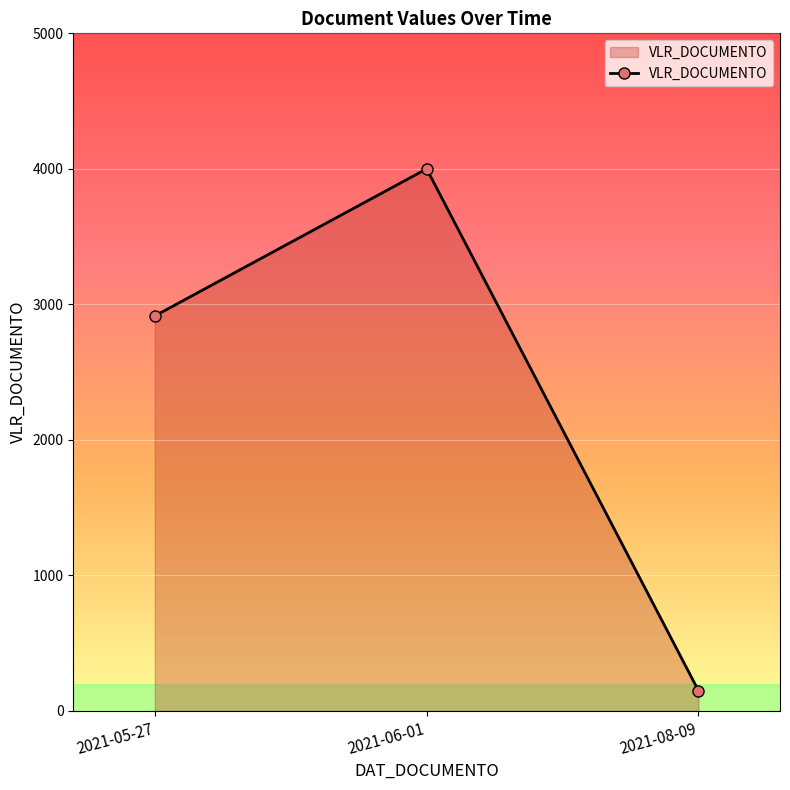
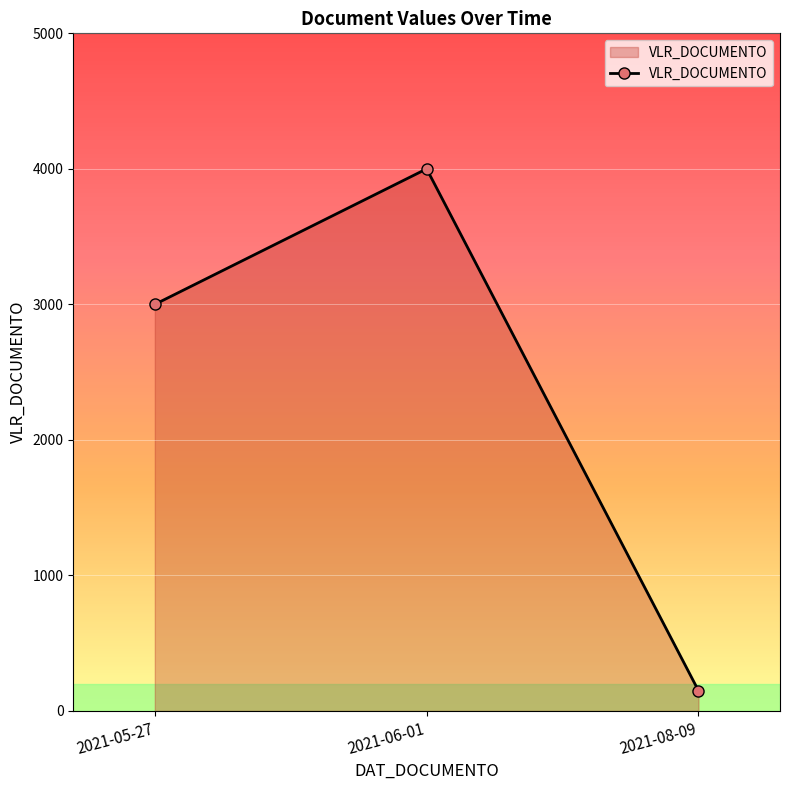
2021-05-27: 2910 -> 3000
